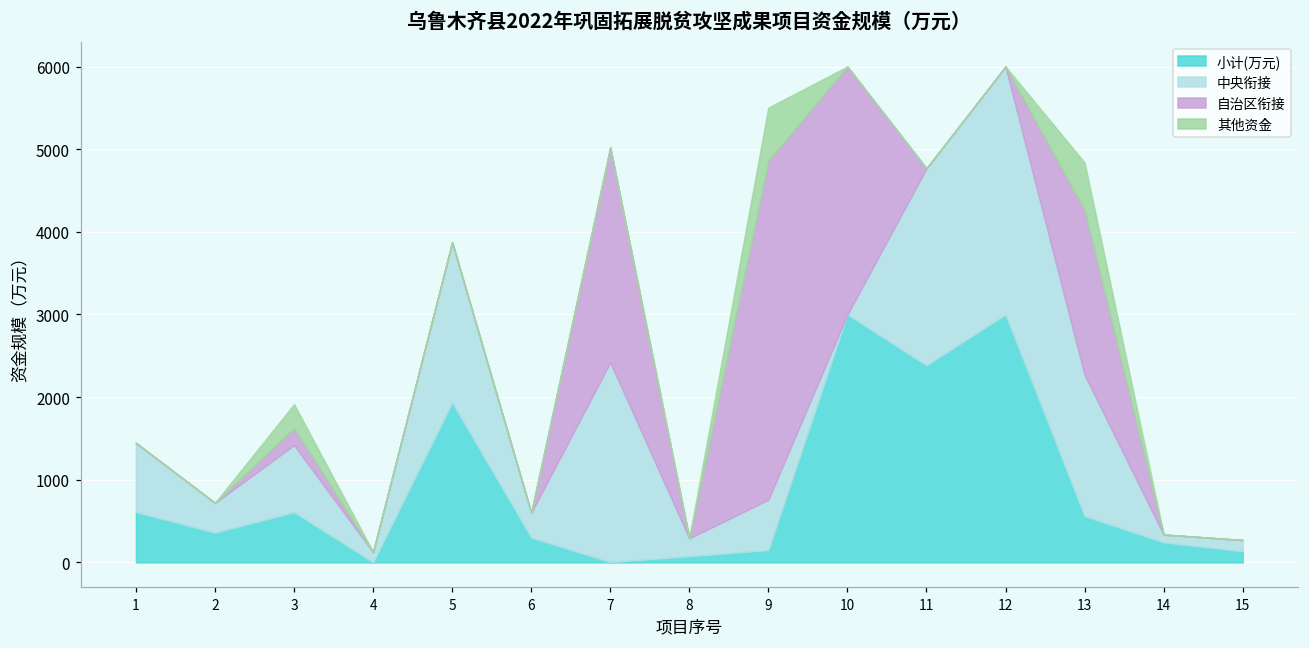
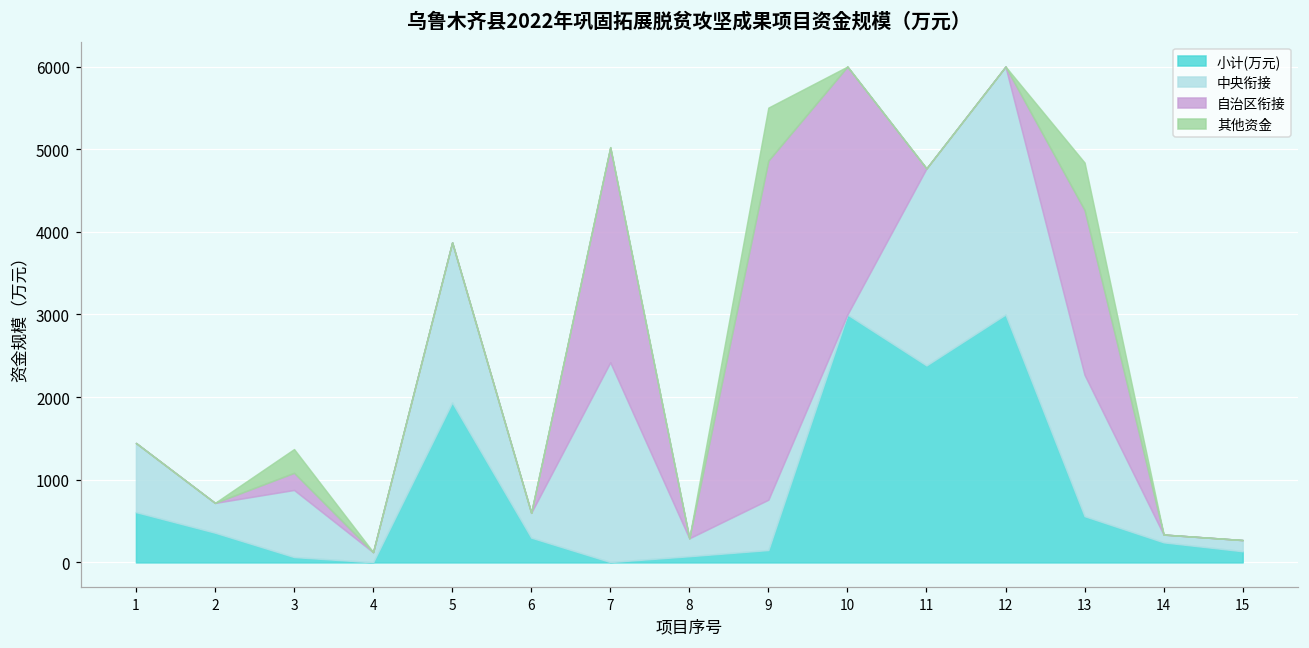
小计(万元), 3: 600 -> 100
